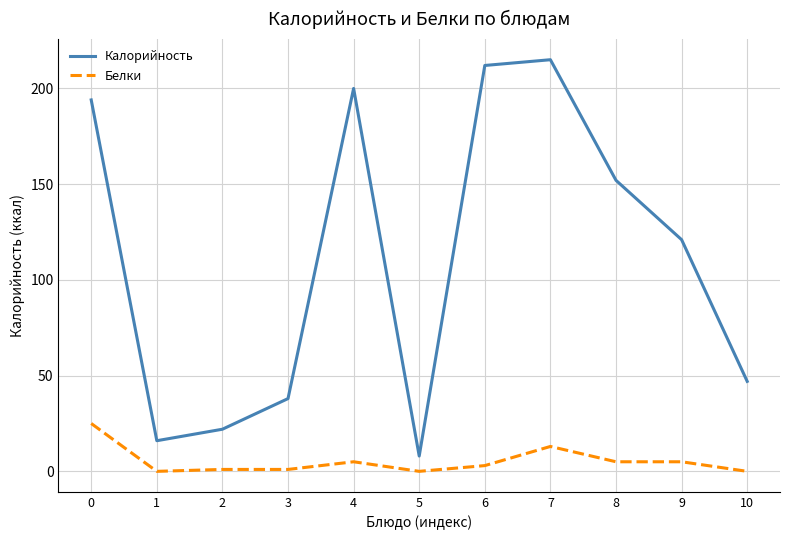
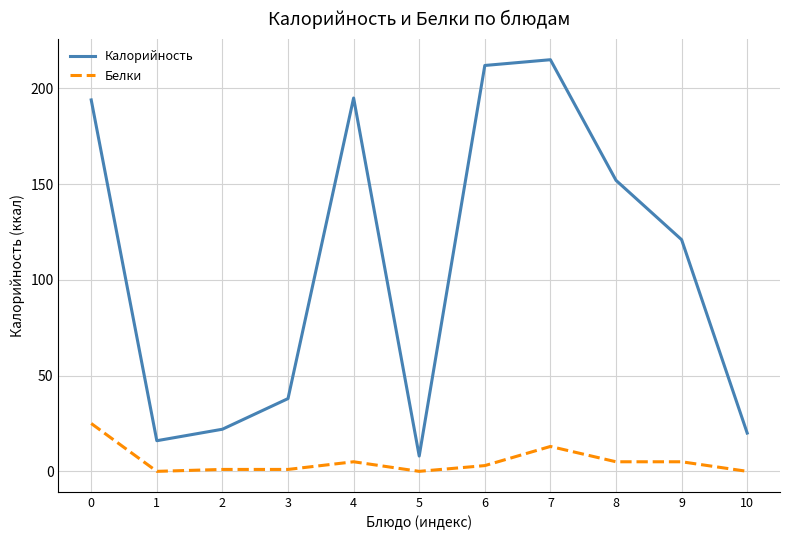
Калорийность, 4: 200 -> 195
Калорийность, 10: 47 -> 20
